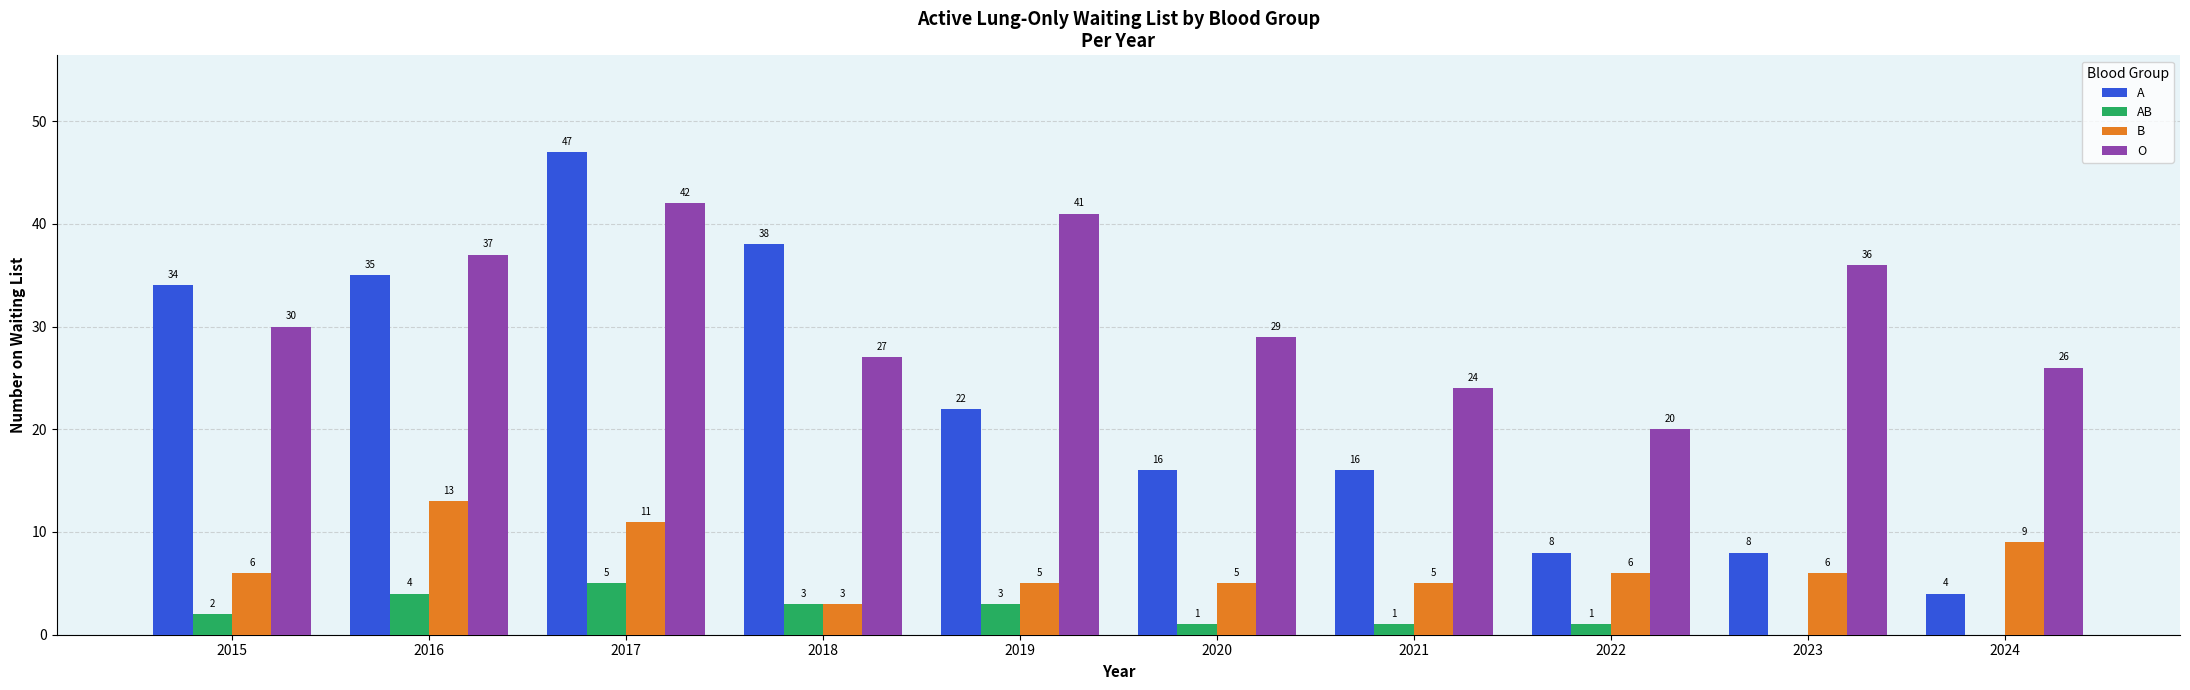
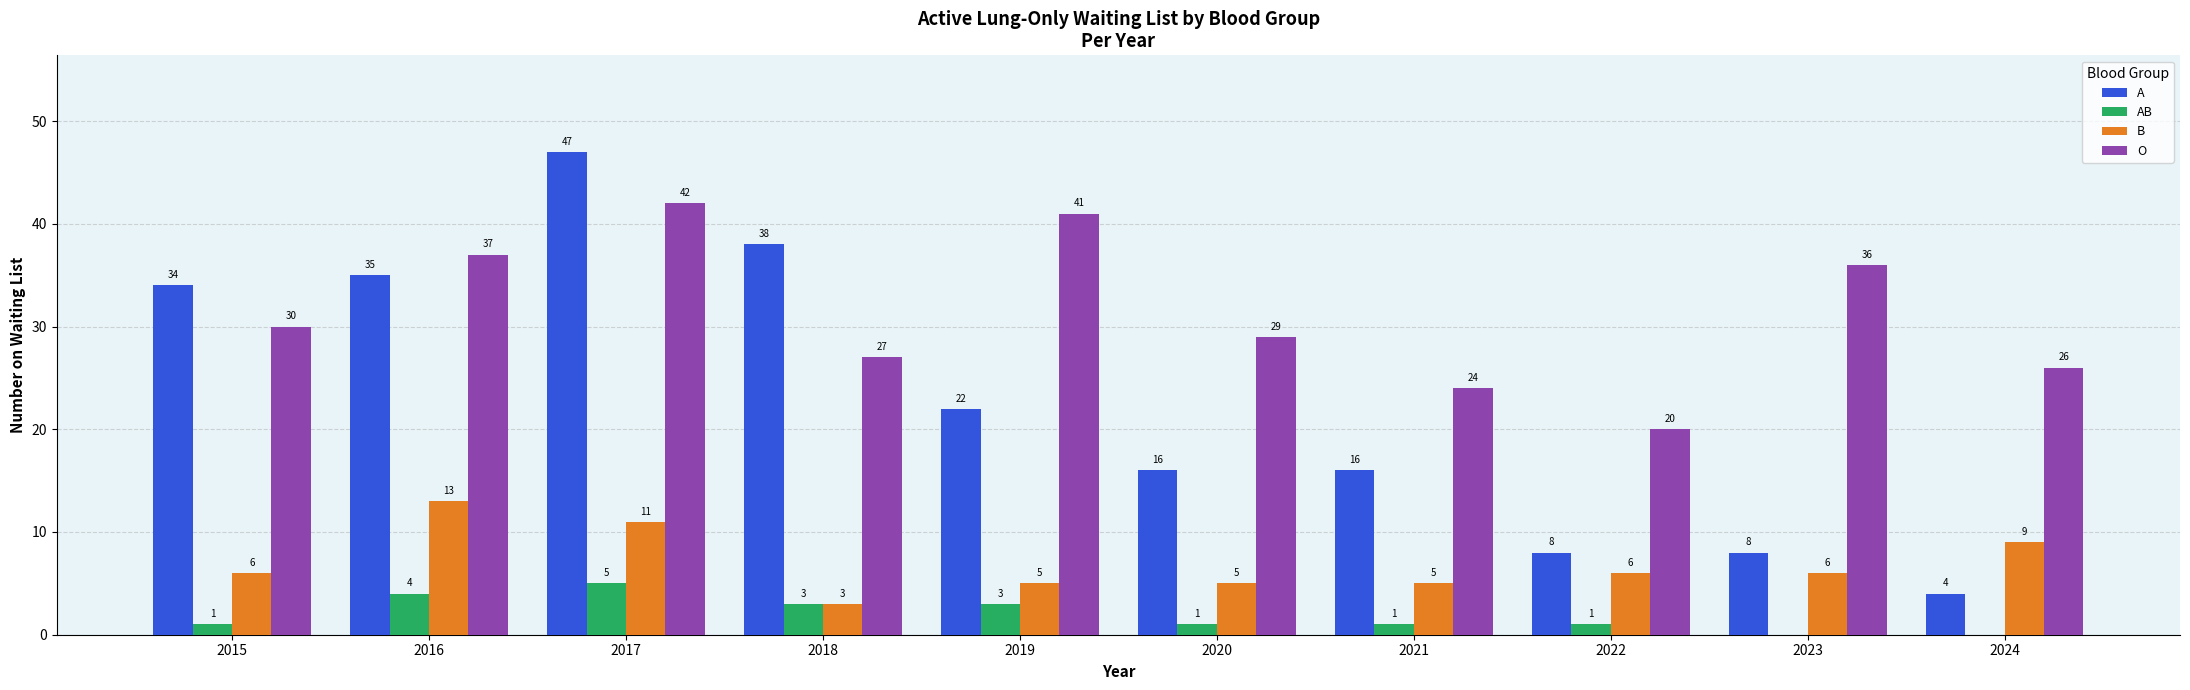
AB, 2015: 2 -> 1
